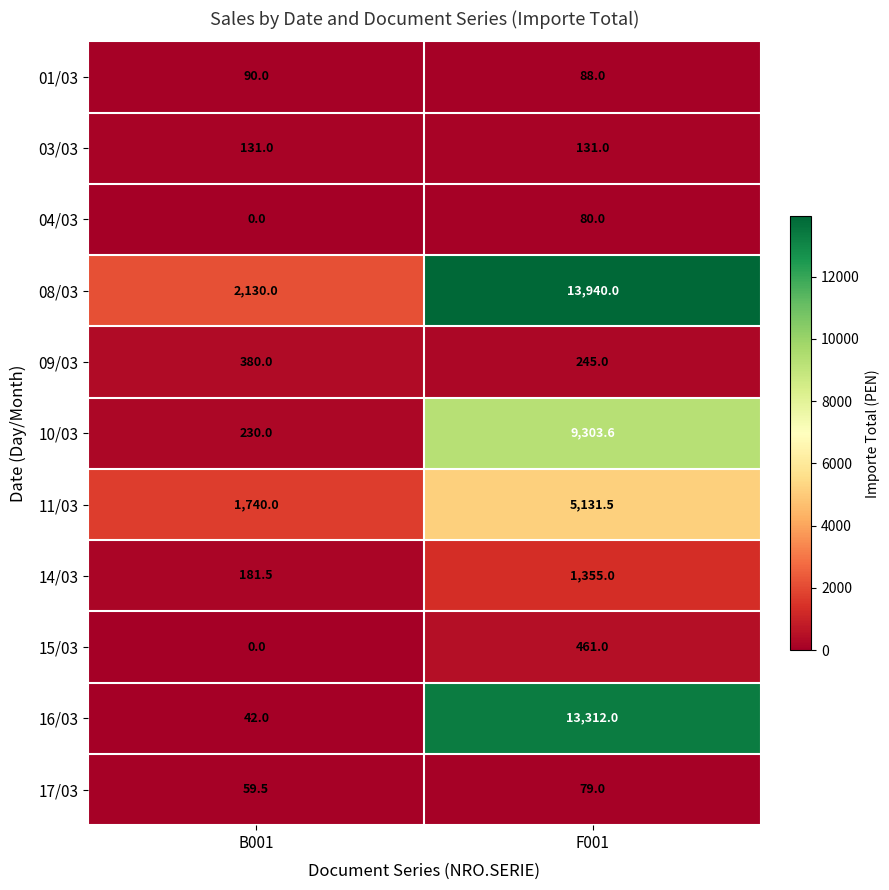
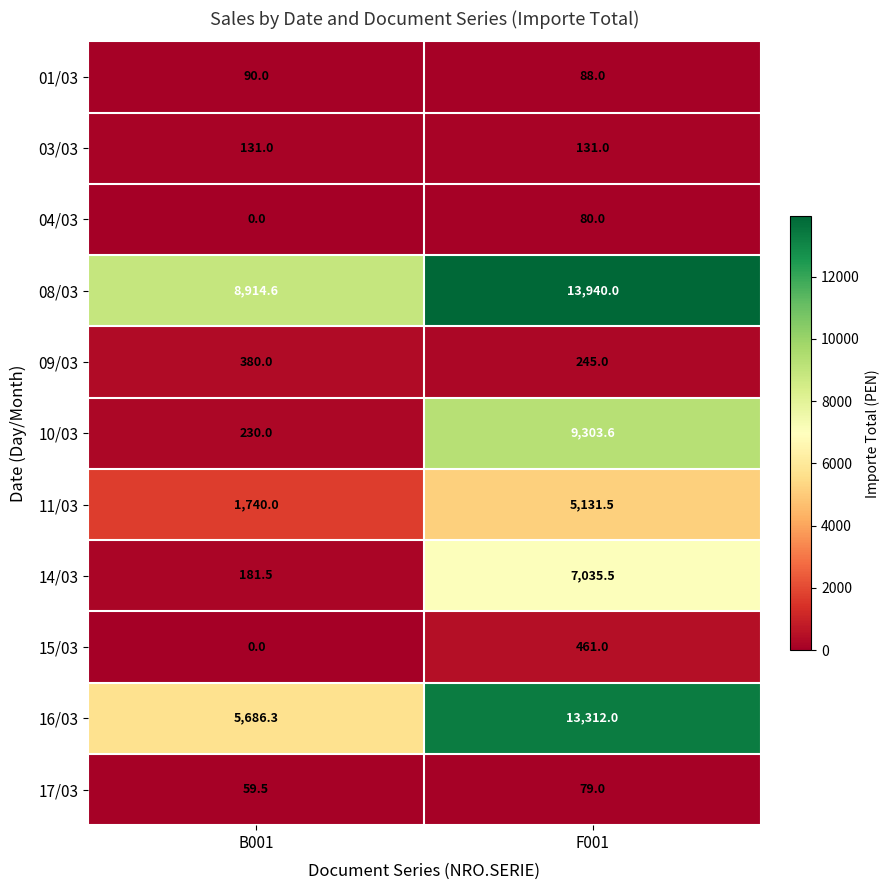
08/03, B001: 2,130.0 -> 8,914.6
14/03, F001: 1,355.0 -> 7,035.5
16/03, B001: 42.0 -> 5,686.3
